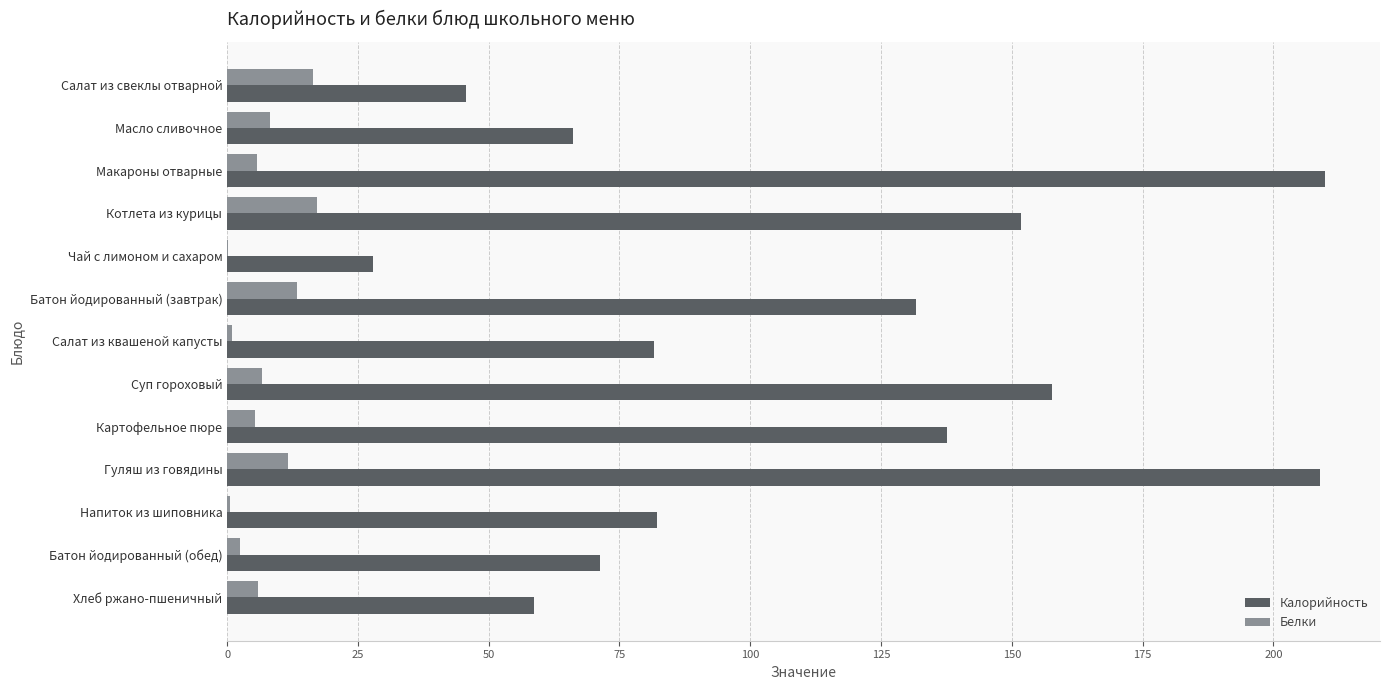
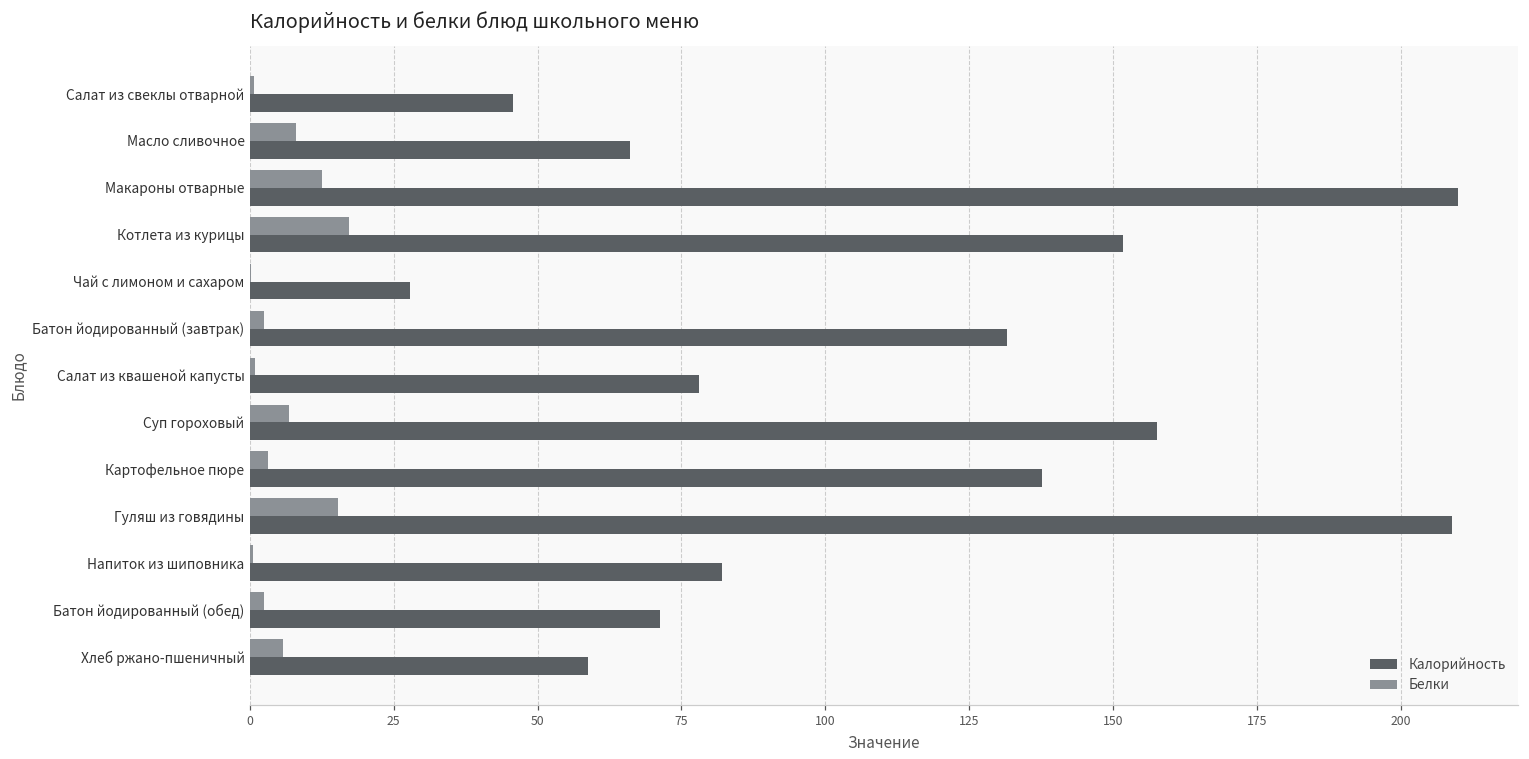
Белки, Салат из свеклы отварной: 16 -> 1
Белки, Макароны отварные: 6 -> 13
Белки, Батон йодированный (завтрак): 13 -> 2
Калорийность, Салат из квашеной капусты: 82 -> 78
Белки, Картофельное пюре: 5 -> 3
Белки, Гуляш из говядины: 12 -> 15
